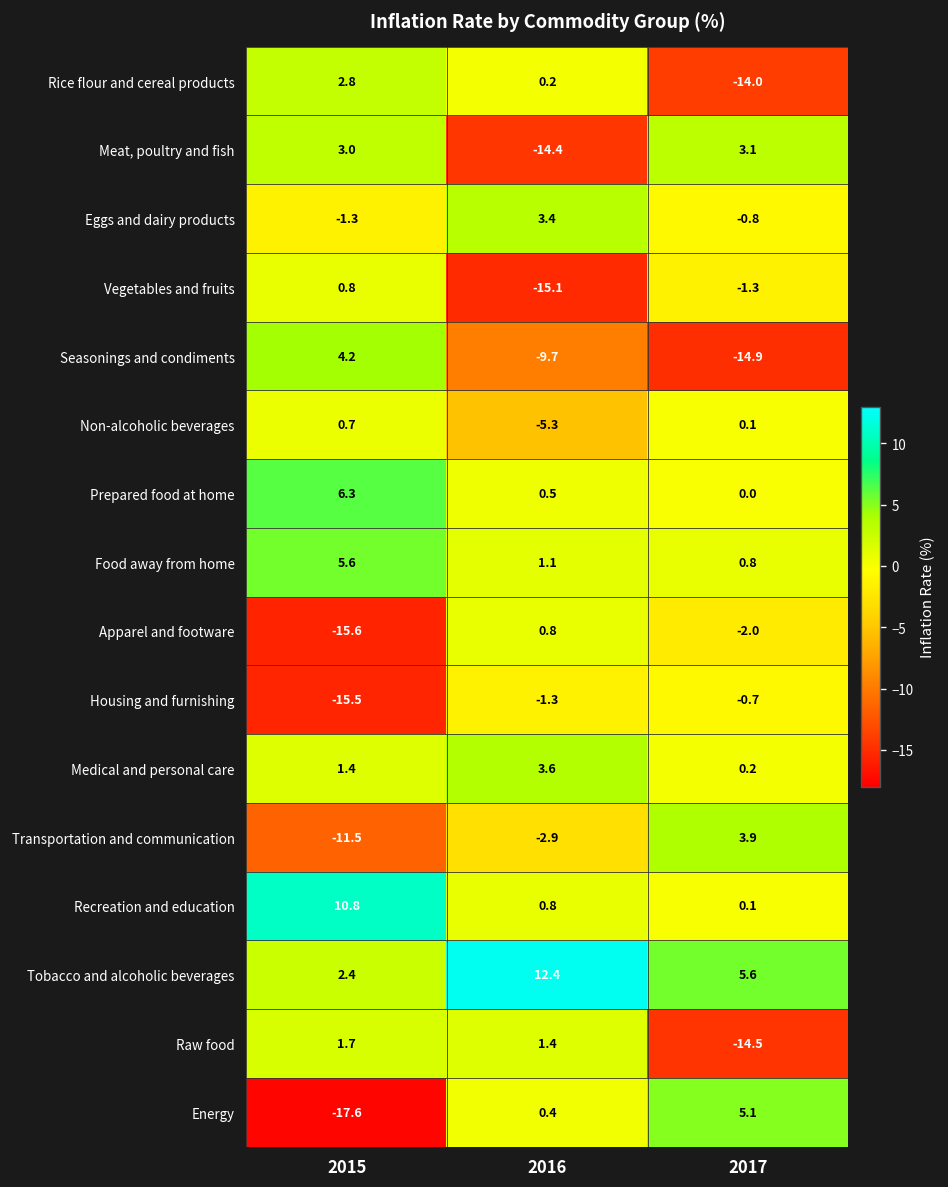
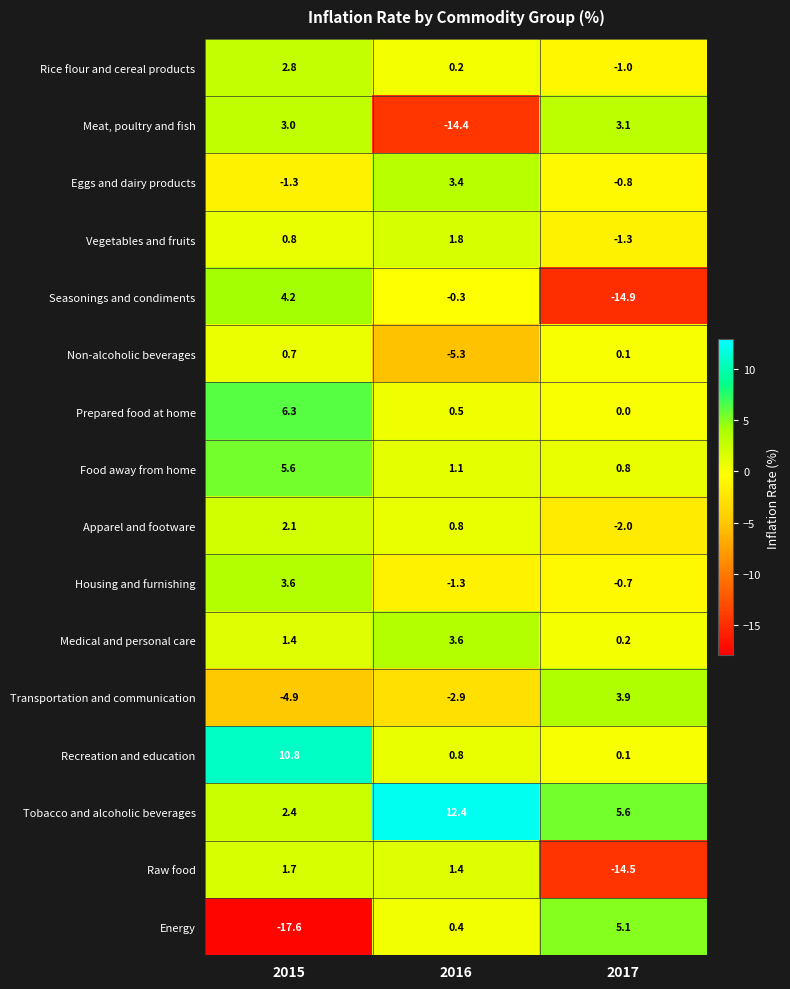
Rice flour and cereal products, 2017: -14.0 -> -1.0
Vegetables and fruits, 2016: -15.1 -> 1.8
Seasonings and condiments, 2016: -9.7 -> -0.3
Apparel and footware, 2015: -15.6 -> 2.1
Housing and furnishing, 2015: -15.5 -> 3.6
Transportation and communication, 2015: -11.5 -> -4.9
